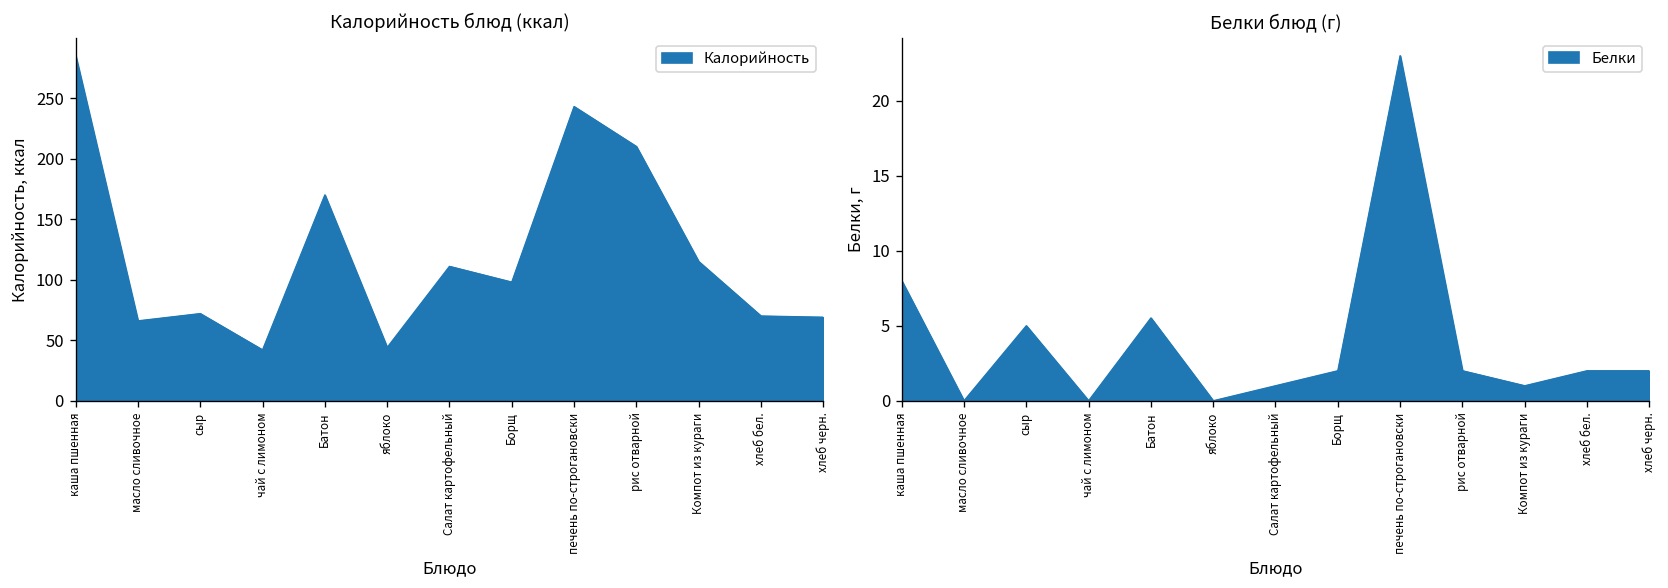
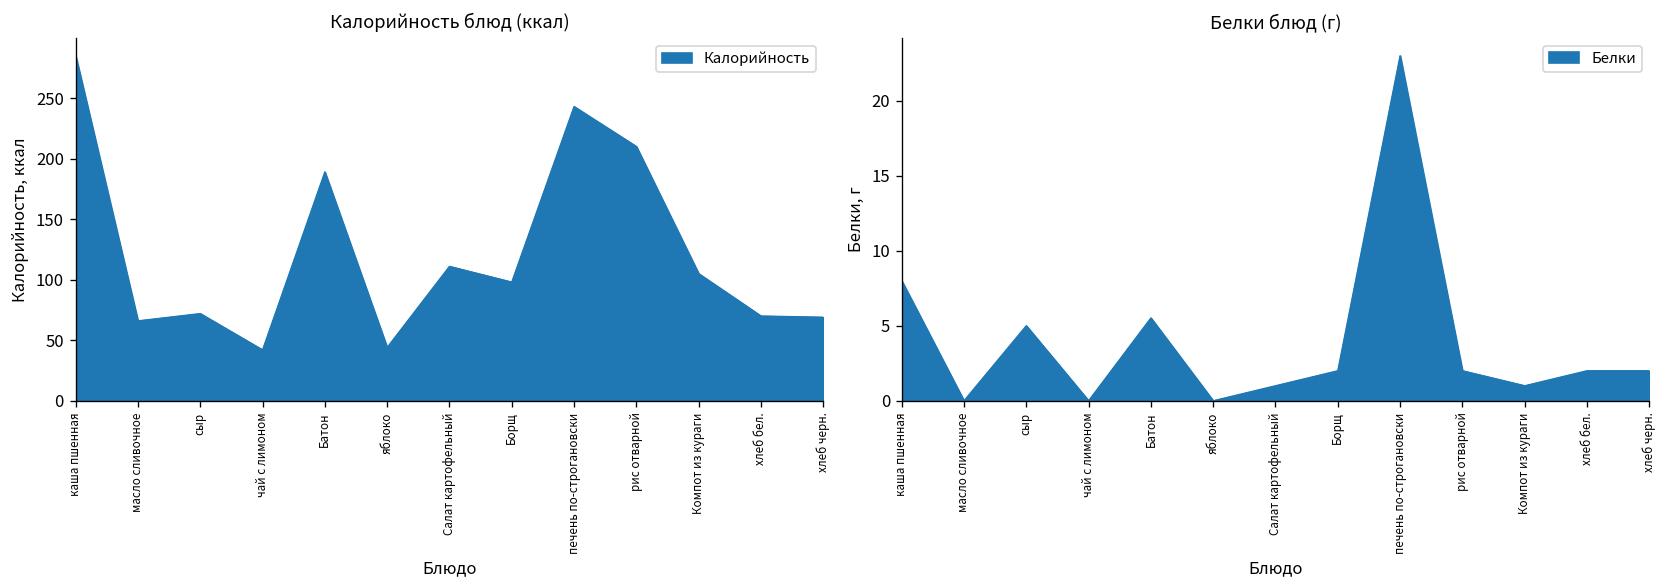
Калорийность блюд (ккал), Батон: 170 -> 189
Калорийность блюд (ккал), Компот из кураги: 115 -> 105
